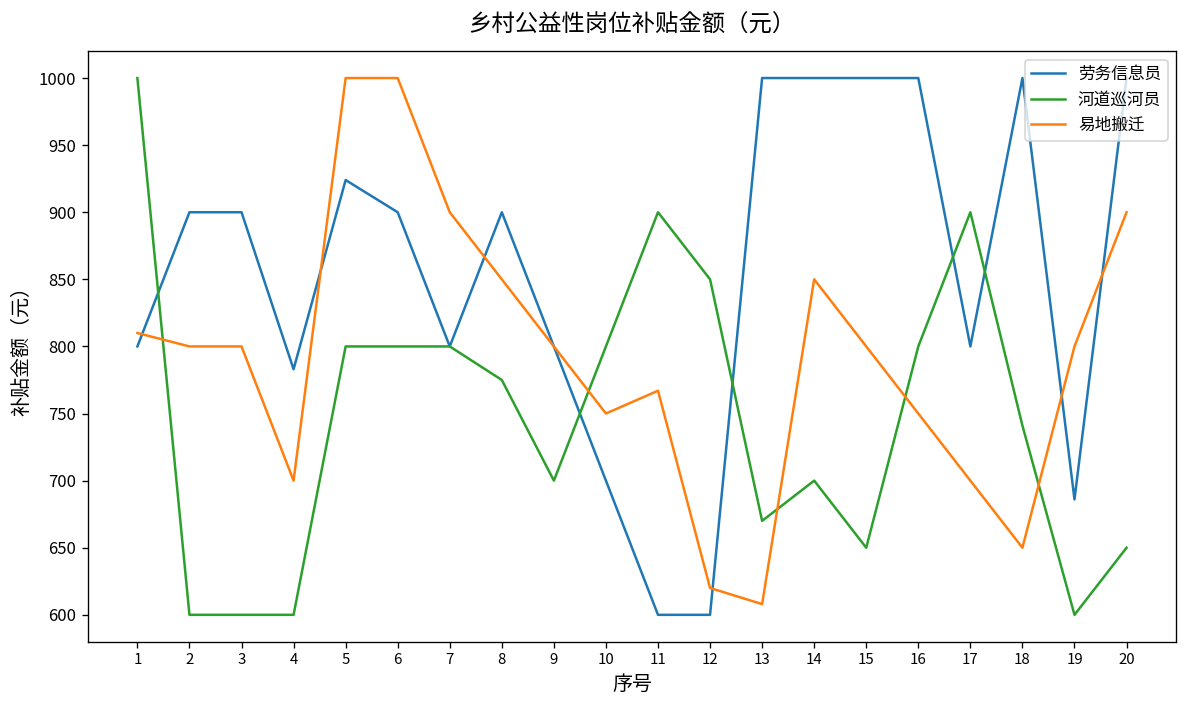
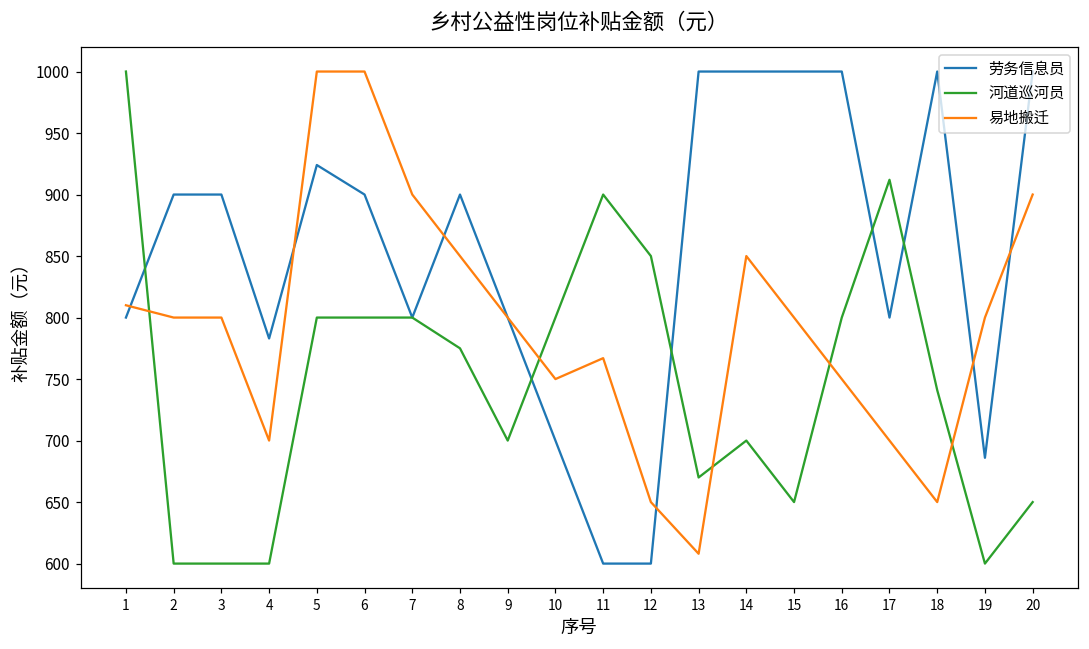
易地搬迁, 12: 620 -> 650
河道巡河员, 17: 900 -> 912
